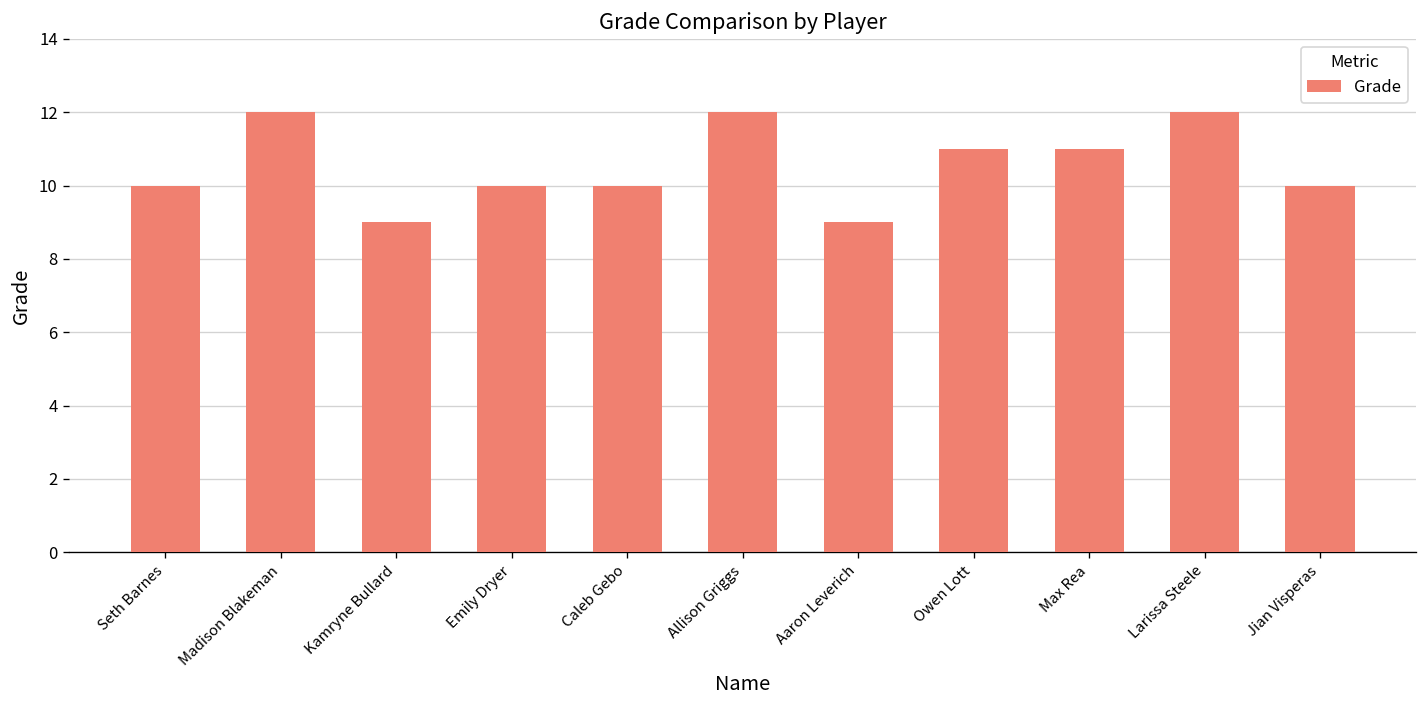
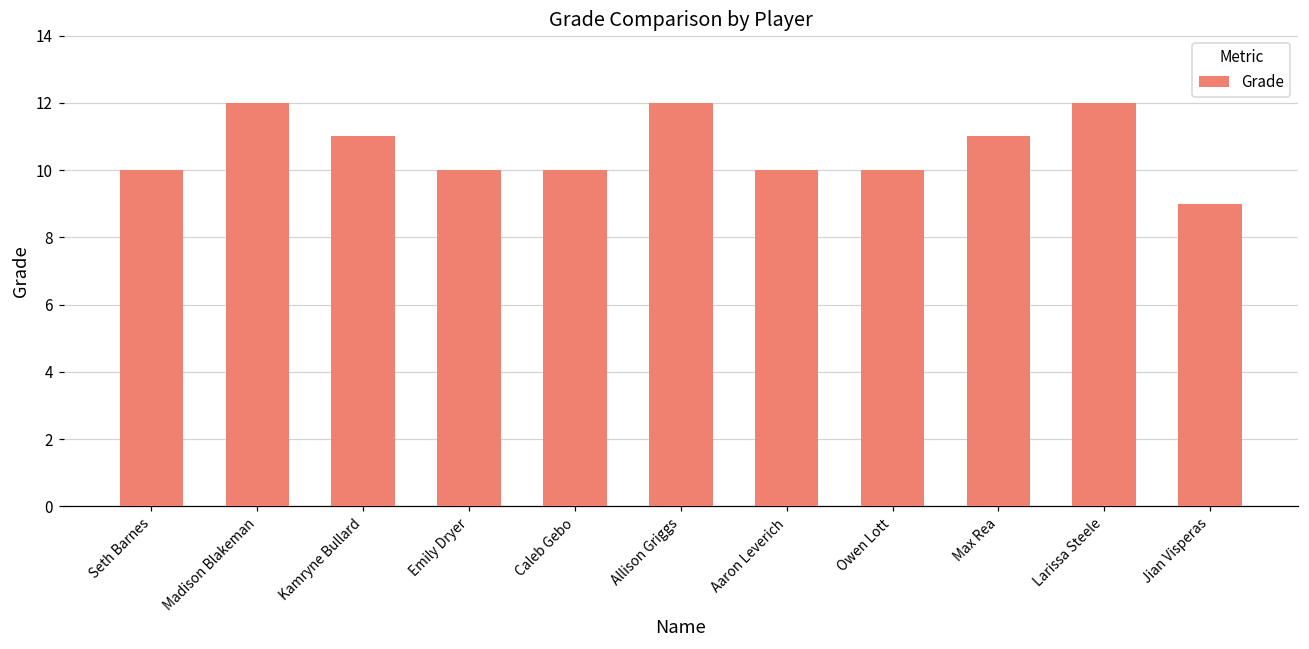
Kamryne Bullard: 9 -> 11
Aaron Leverich: 9 -> 10
Owen Lott: 11 -> 10
Jian Visperas: 10 -> 9
